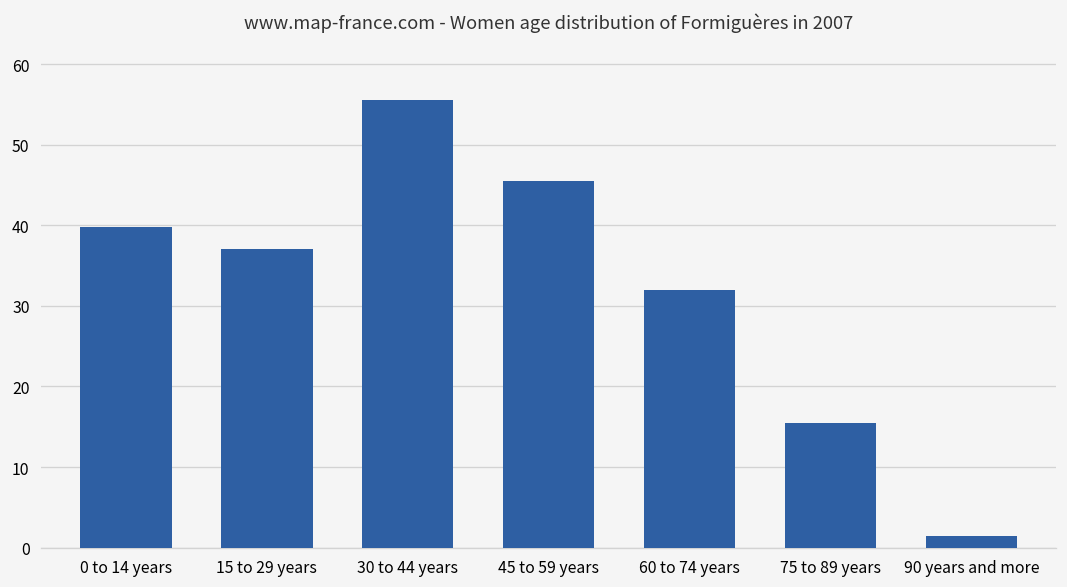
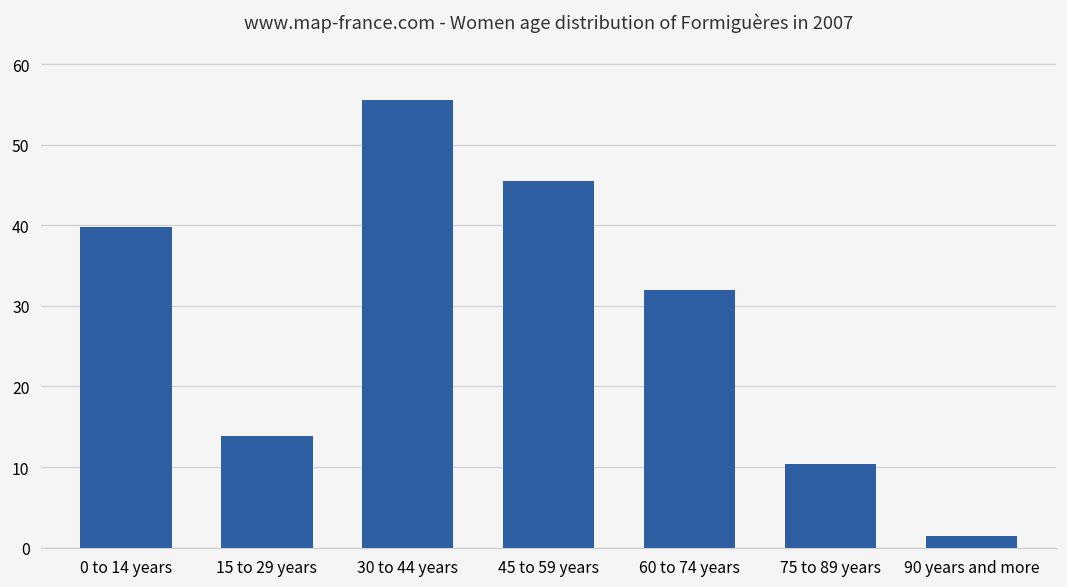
15 to 29 years: 37 -> 14
75 to 89 years: 16 -> 10
